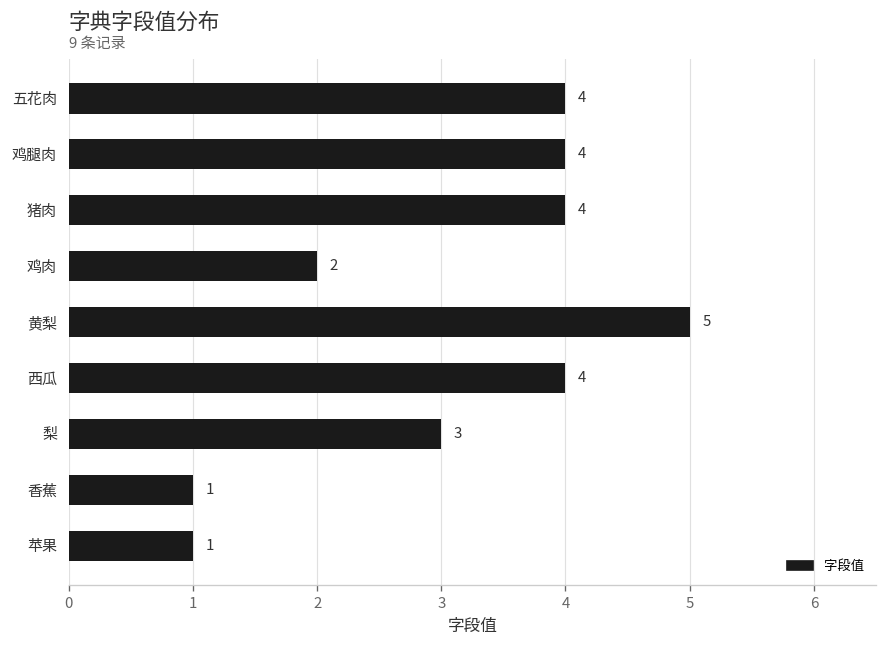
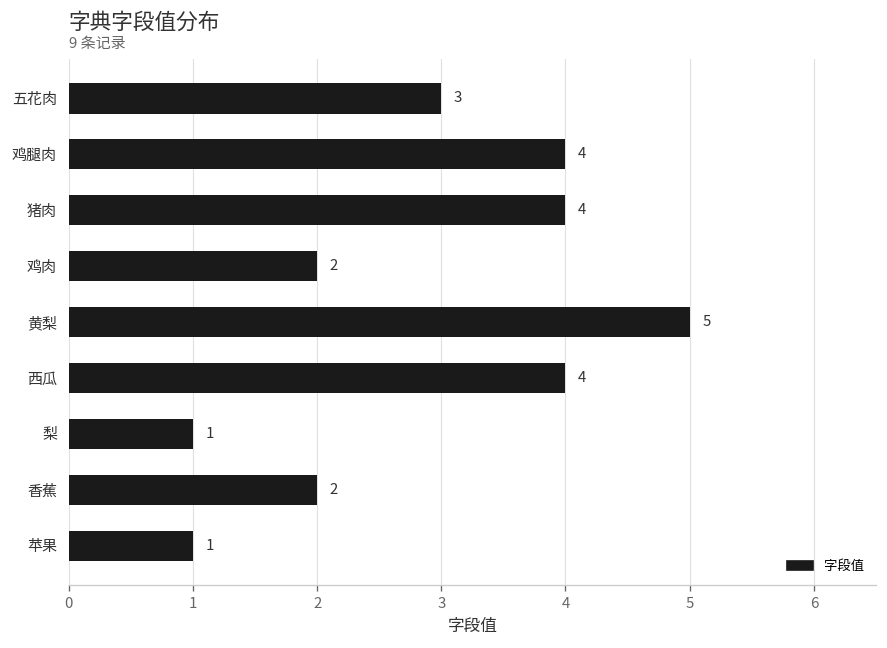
五花肉: 4 -> 3
梨: 3 -> 1
香蕉: 1 -> 2
